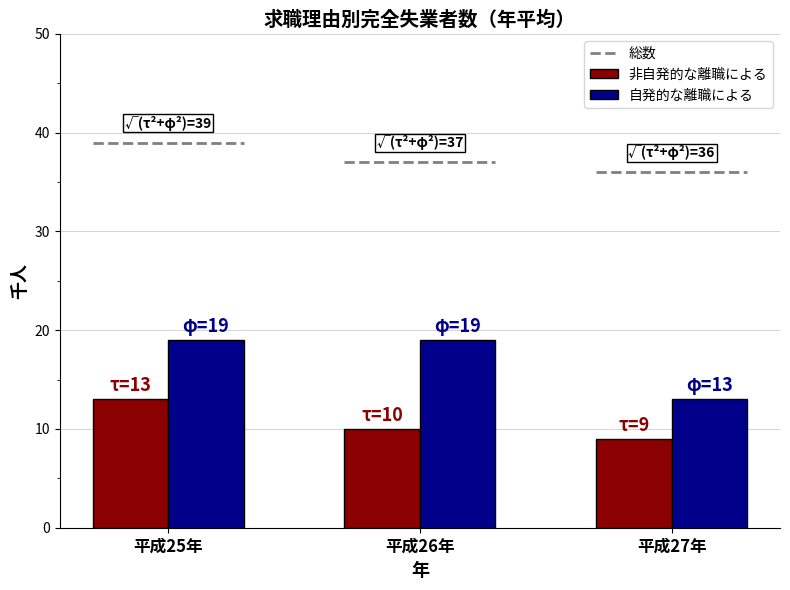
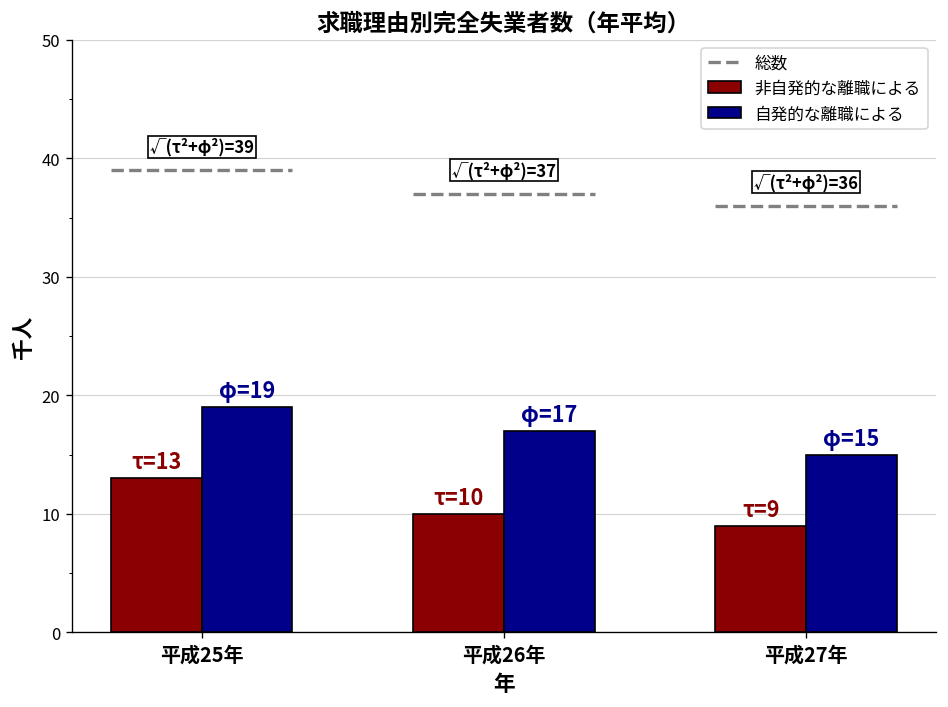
自発的な離職による, 平成26年: 19 -> 17
自発的な離職による, 平成27年: 13 -> 15
